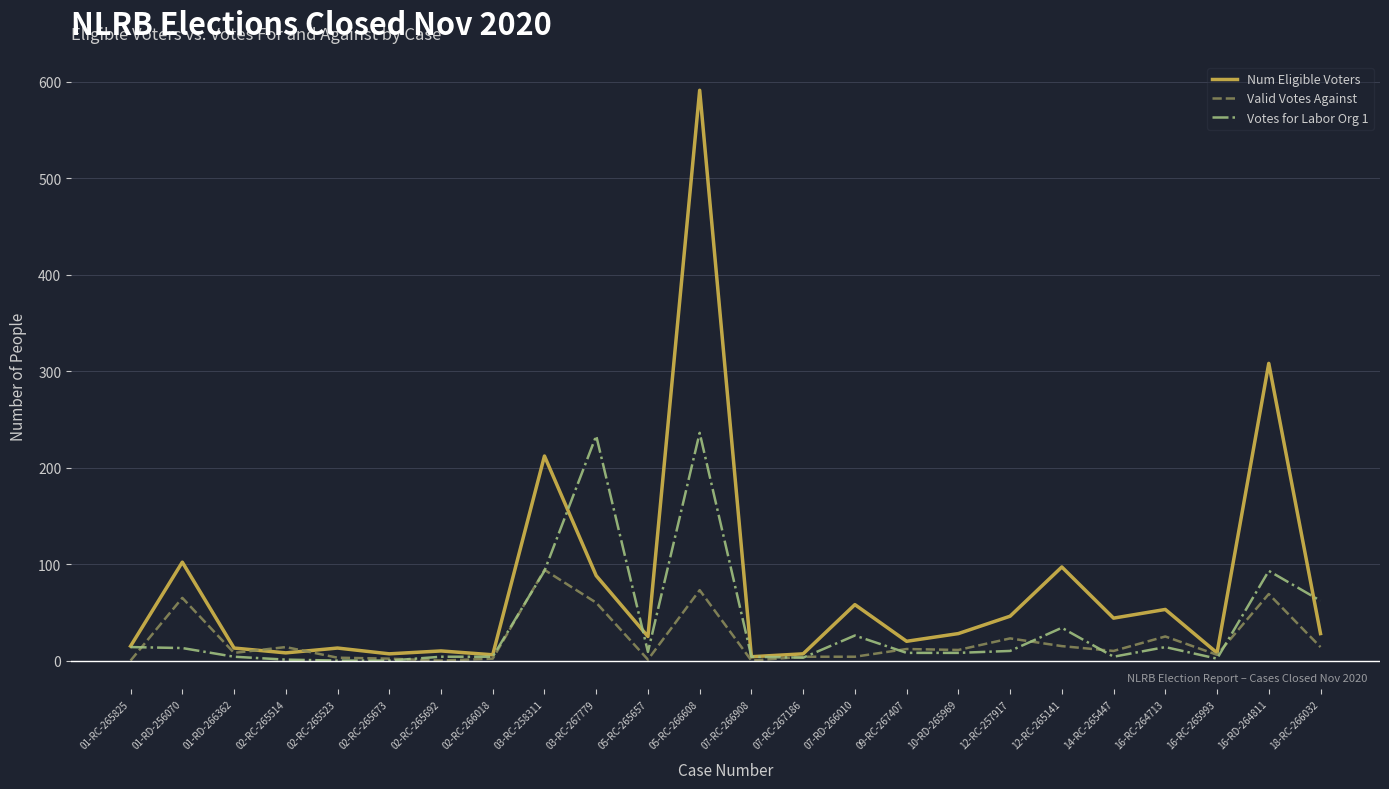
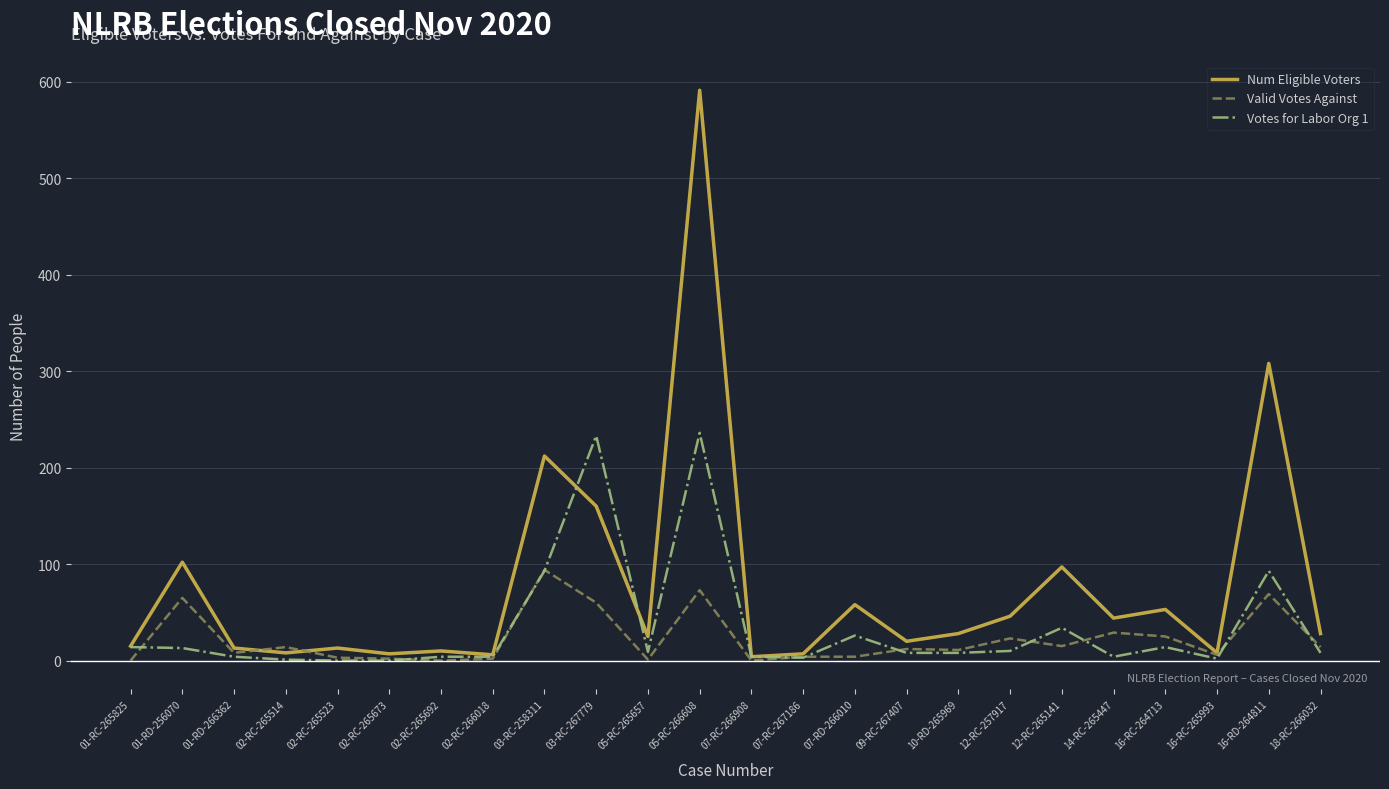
Num Eligible Voters, 03-RC-267779: 90 -> 160
Valid Votes Against, 14-RC-265447: 10 -> 30
Votes for Labor Org 1, 18-RC-266032: 60 -> 10
